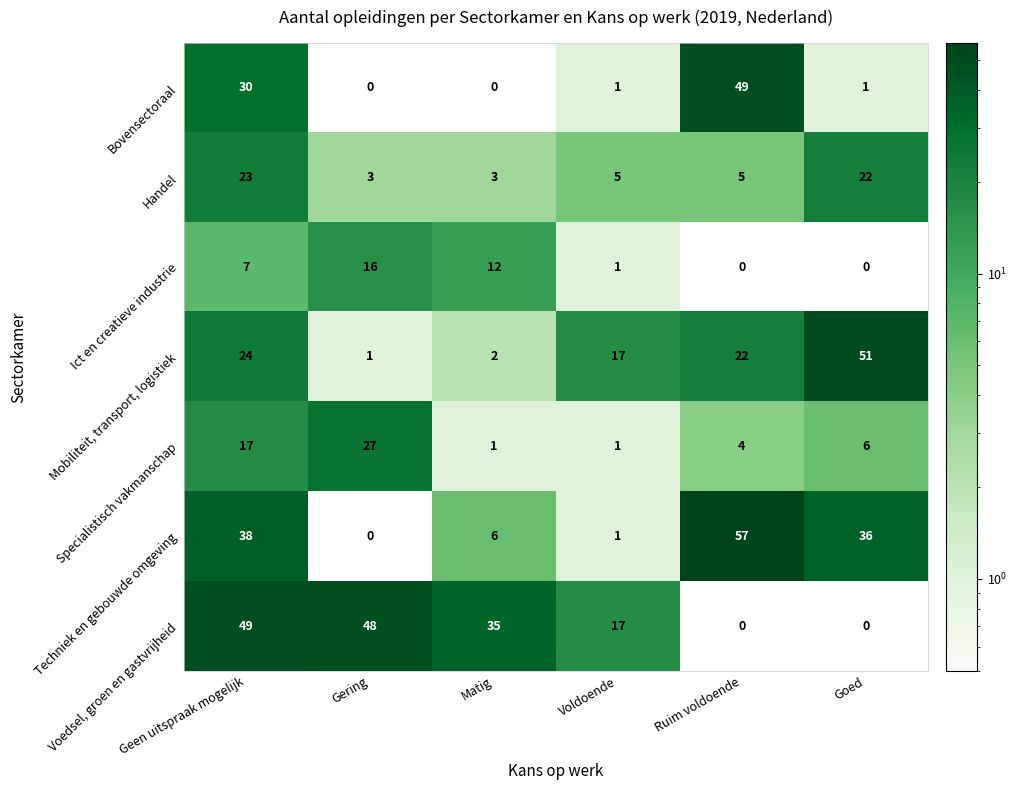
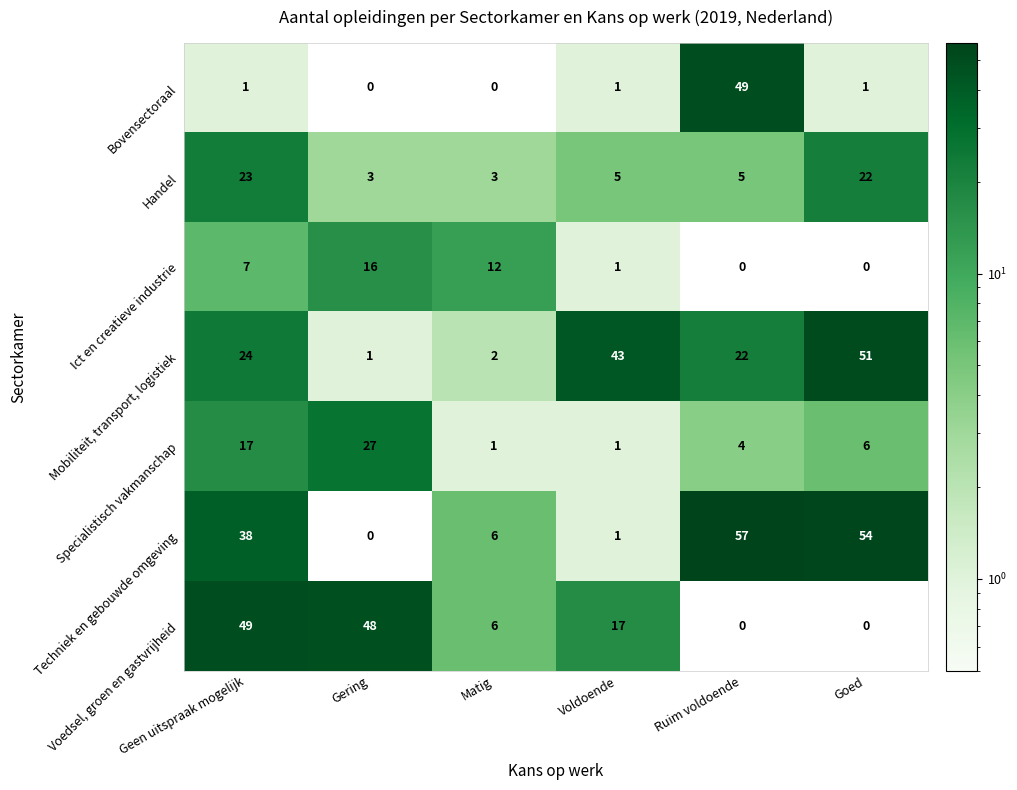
Bovensectoraal, Geen uitspraak mogelijk: 30 -> 1
Mobiliteit, transport, logistiek, Voldoende: 17 -> 43
Techniek en gebouwde omgeving, Goed: 36 -> 54
Voedsel, groen en gastvrijheid, Matig: 35 -> 6
